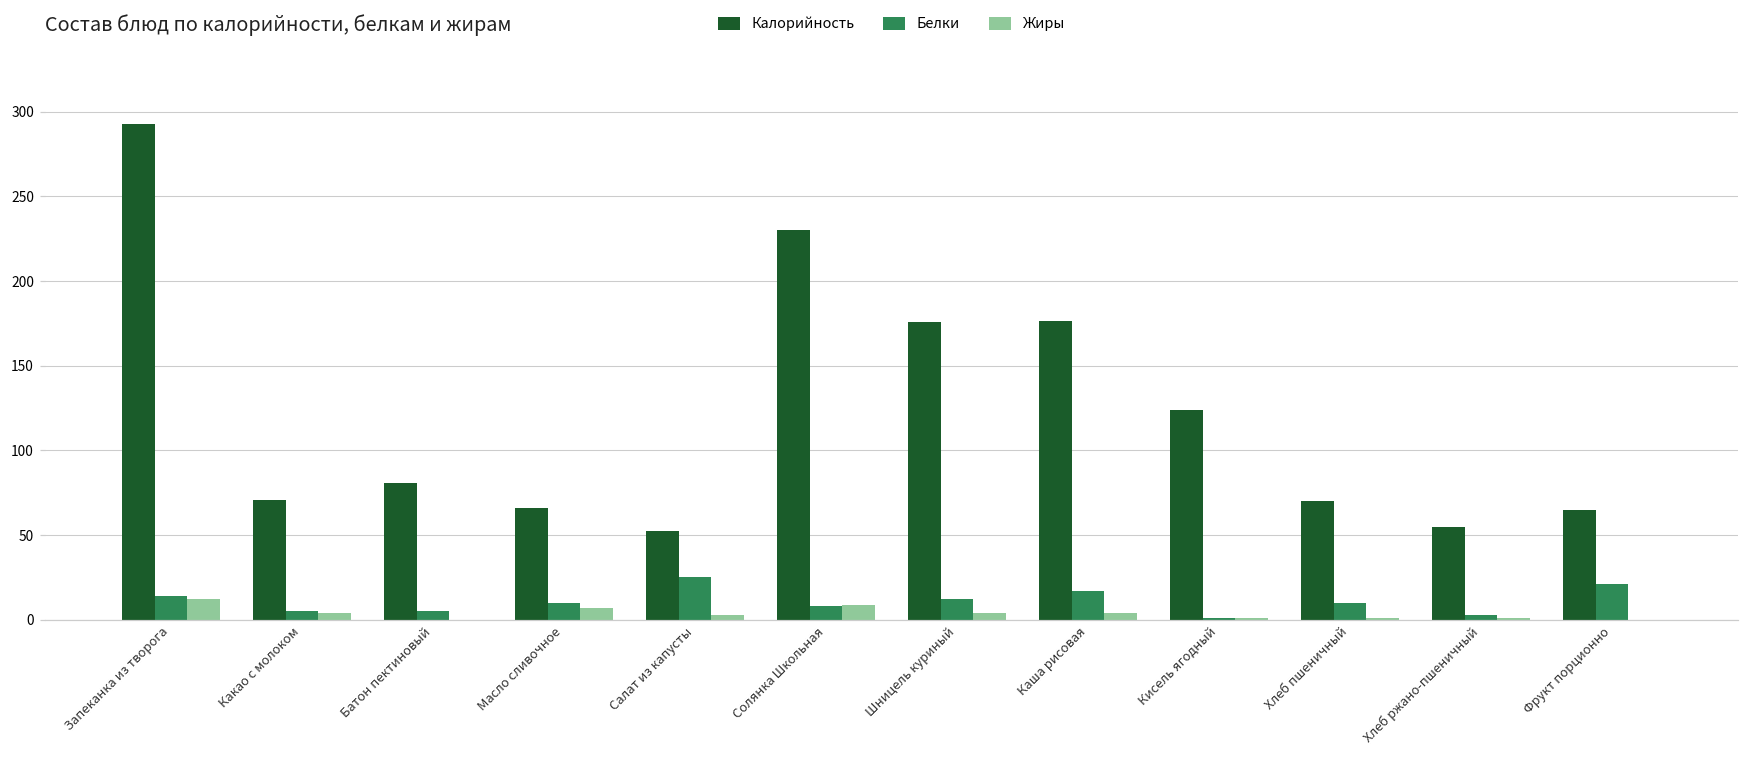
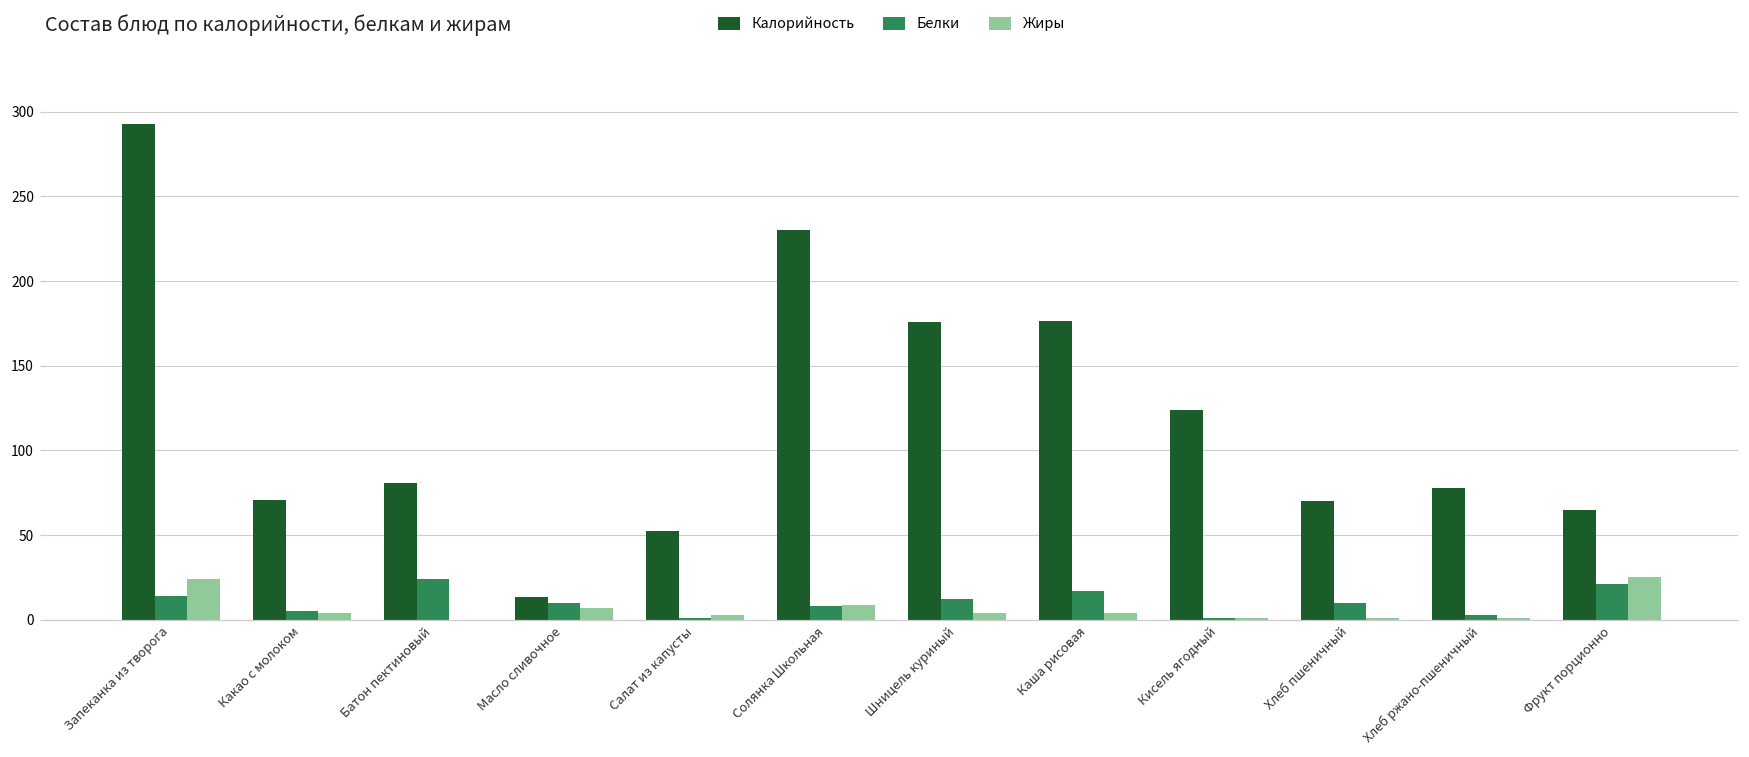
Жиры, Запеканка из творога: 12 -> 24
Белки, Батон пектиновый: 5 -> 24
Калорийность, Масло сливочное: 66 -> 13
Белки, Салат из капусты: 25 -> 1
Калорийность, Хлеб ржано-пшеничный: 55 -> 78
Жиры, Фрукт порционно: 0 -> 25
